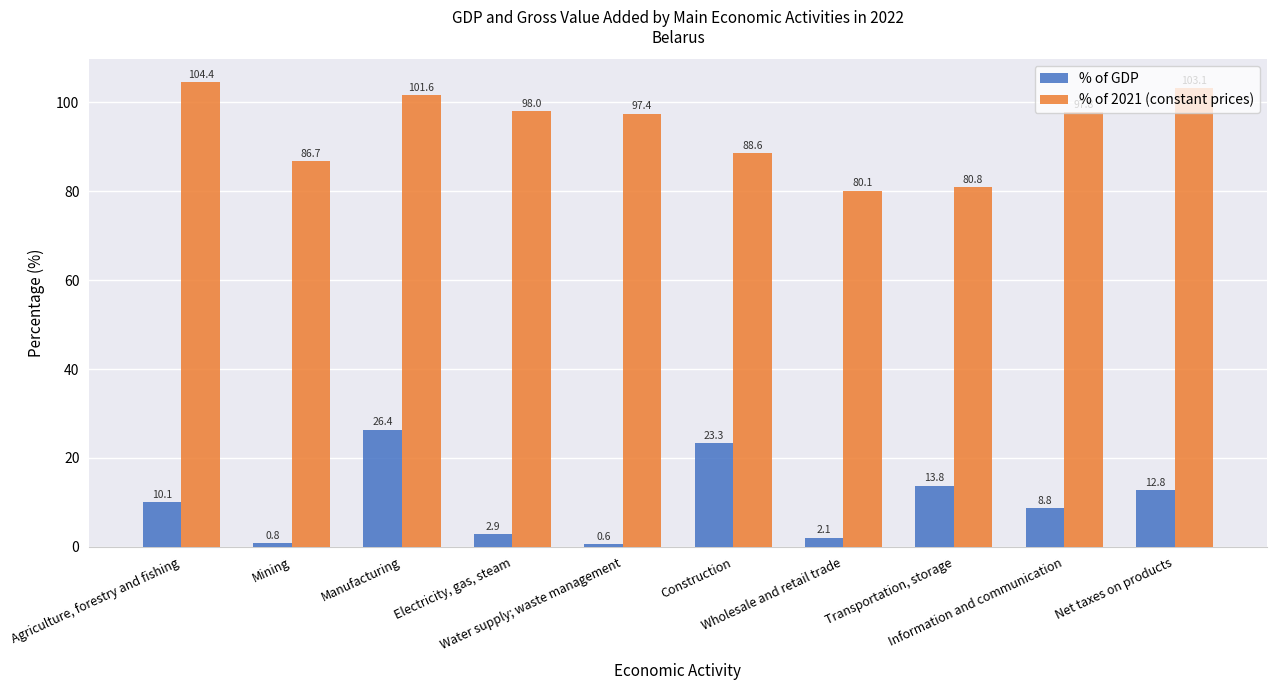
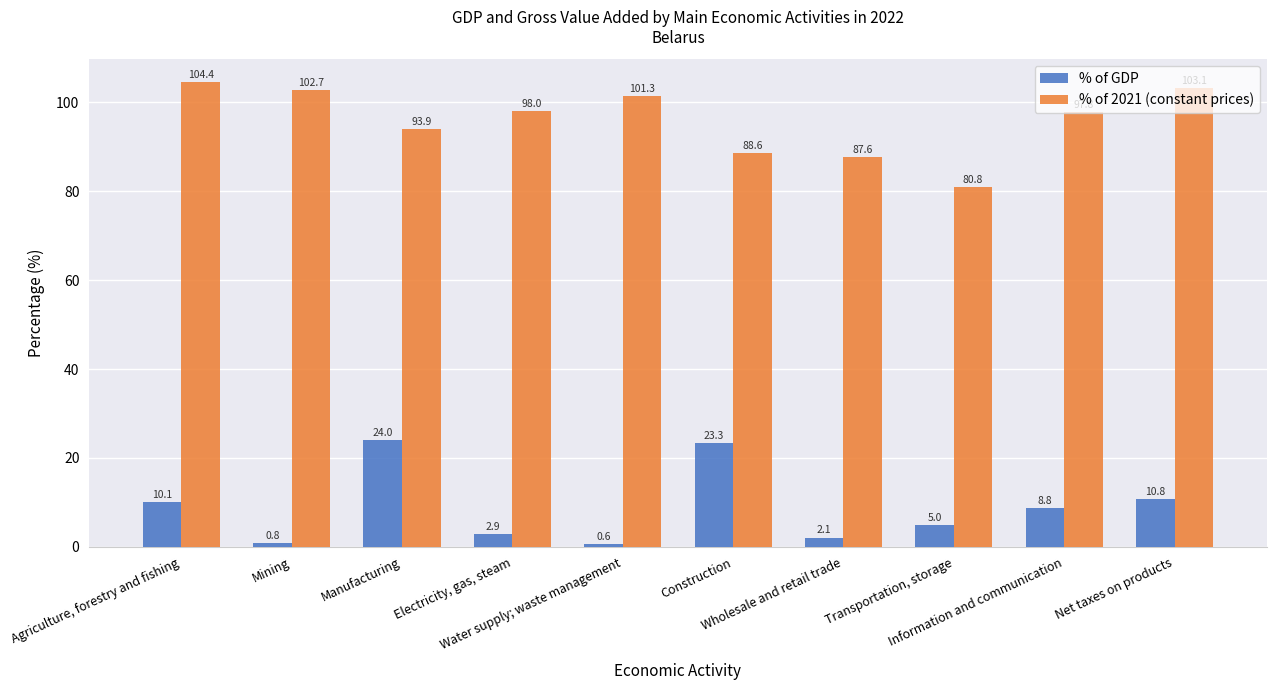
% of 2021 (constant prices), Mining: 86.7 -> 102.7
% of GDP, Manufacturing: 26.4 -> 24.0
% of 2021 (constant prices), Manufacturing: 101.6 -> 93.9
% of 2021 (constant prices), Water supply; waste management: 97.4 -> 101.3
% of 2021 (constant prices), Wholesale and retail trade: 80.1 -> 87.6
% of GDP, Transportation, storage: 13.8 -> 5.0
% of GDP, Net taxes on products: 12.8 -> 10.8
